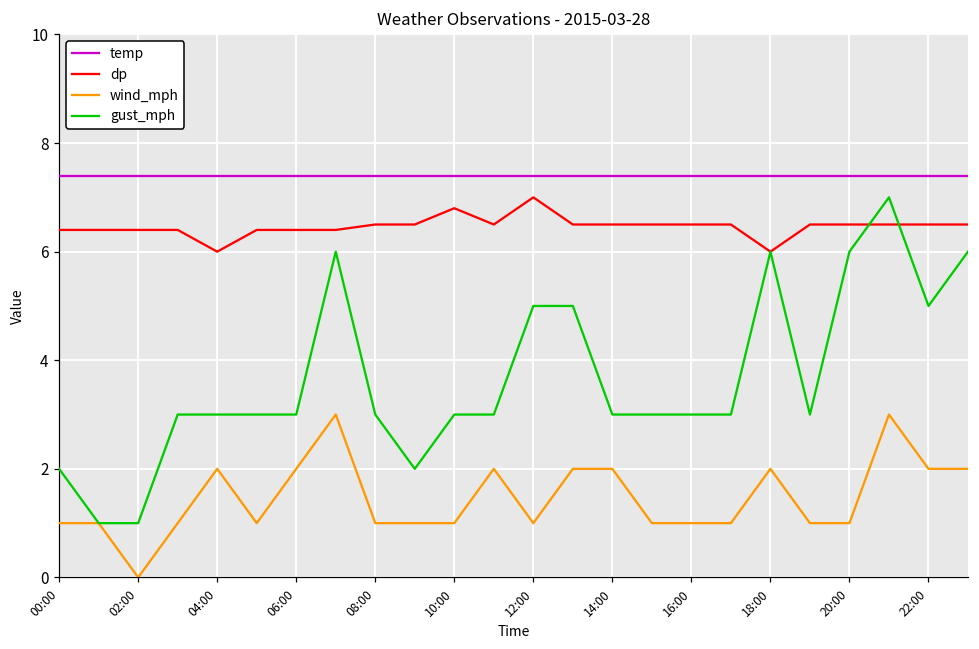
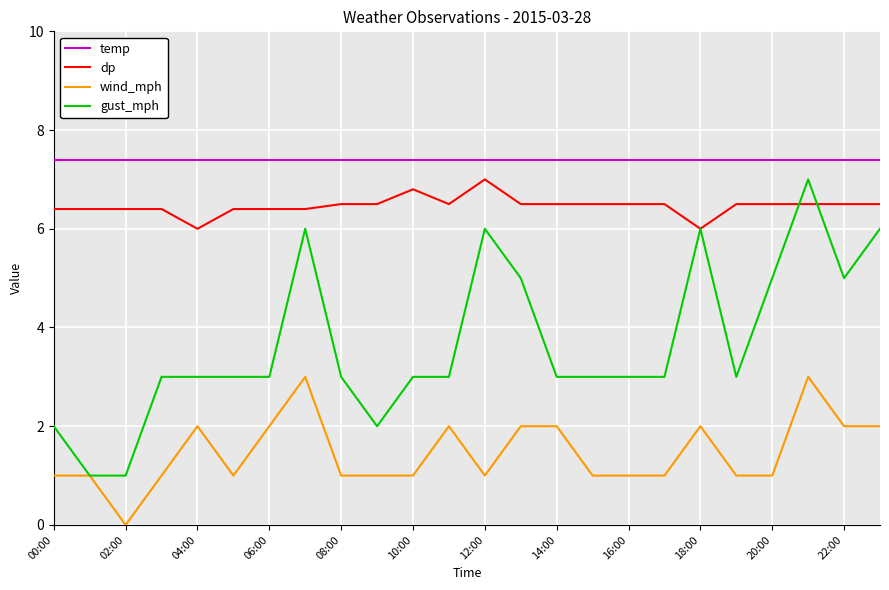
gust_mph, 12:00: 5 -> 6
gust_mph, 20:00: 6 -> 5
